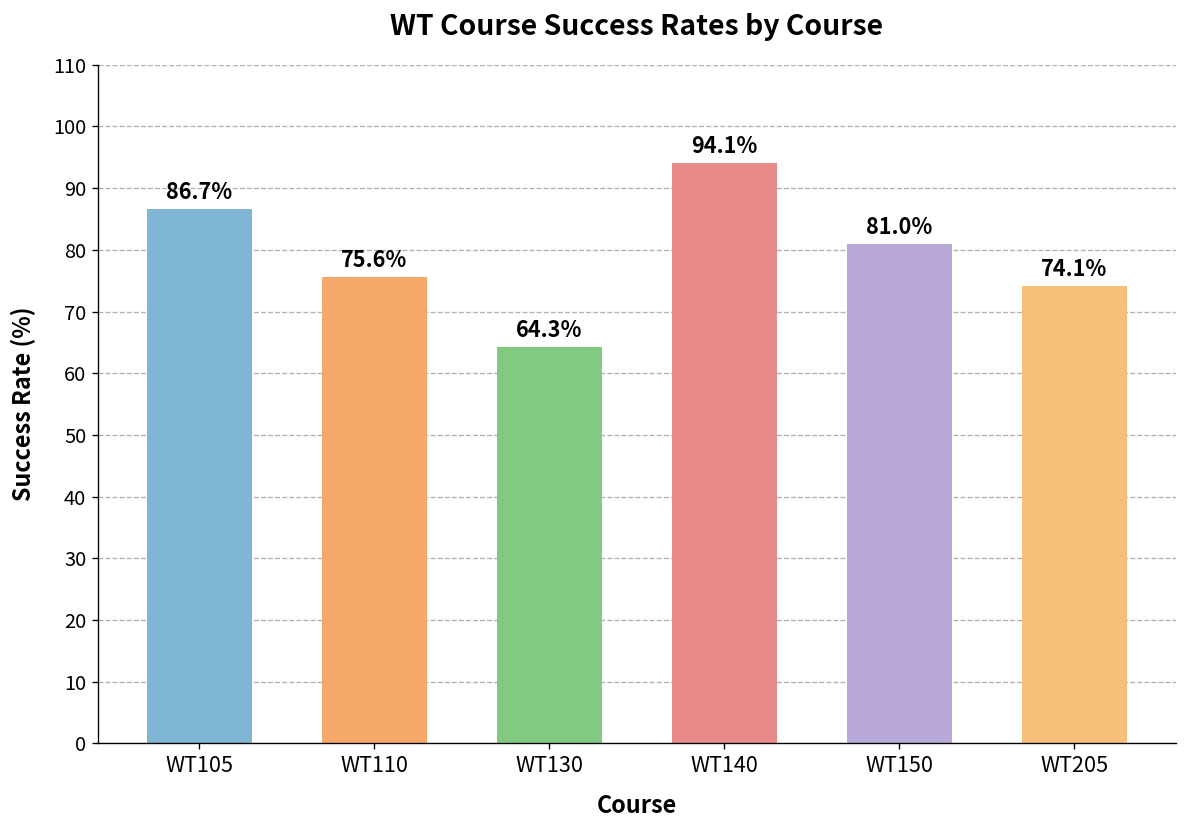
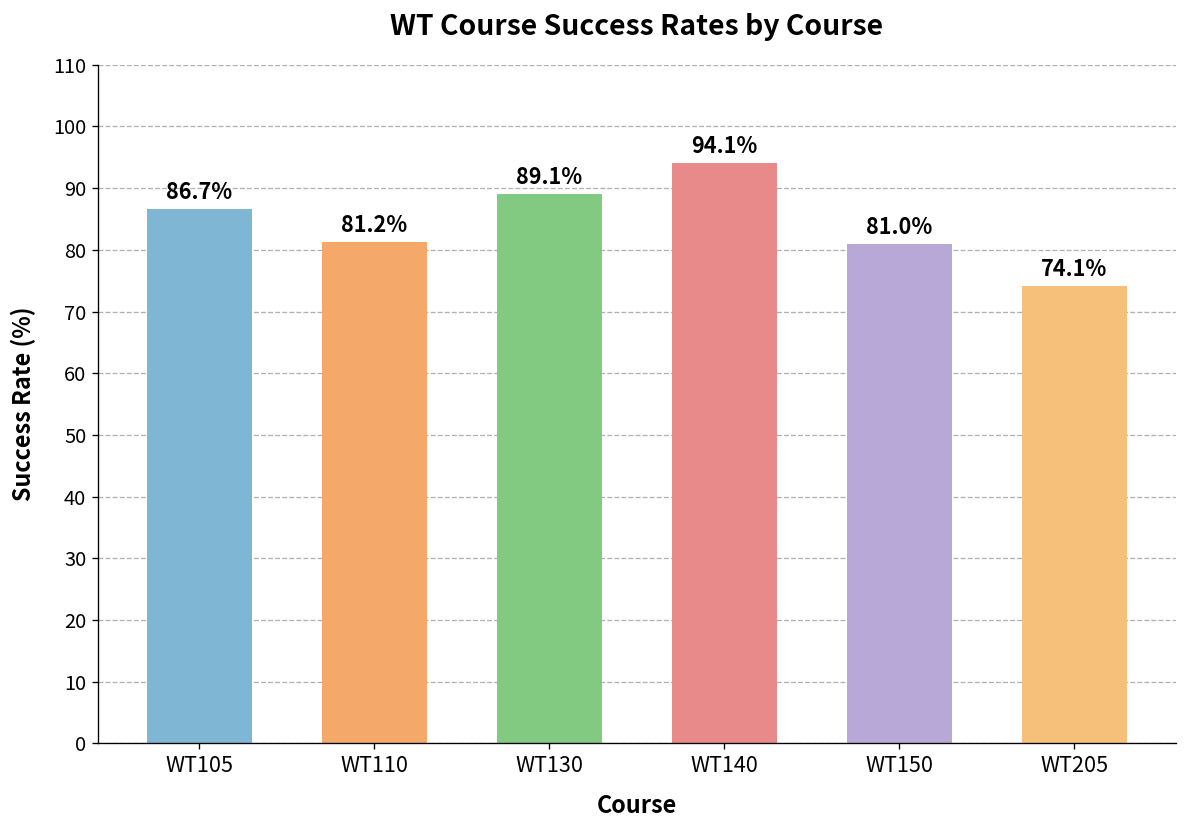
WT110: 75.6% -> 81.2%
WT130: 64.3% -> 89.1%
